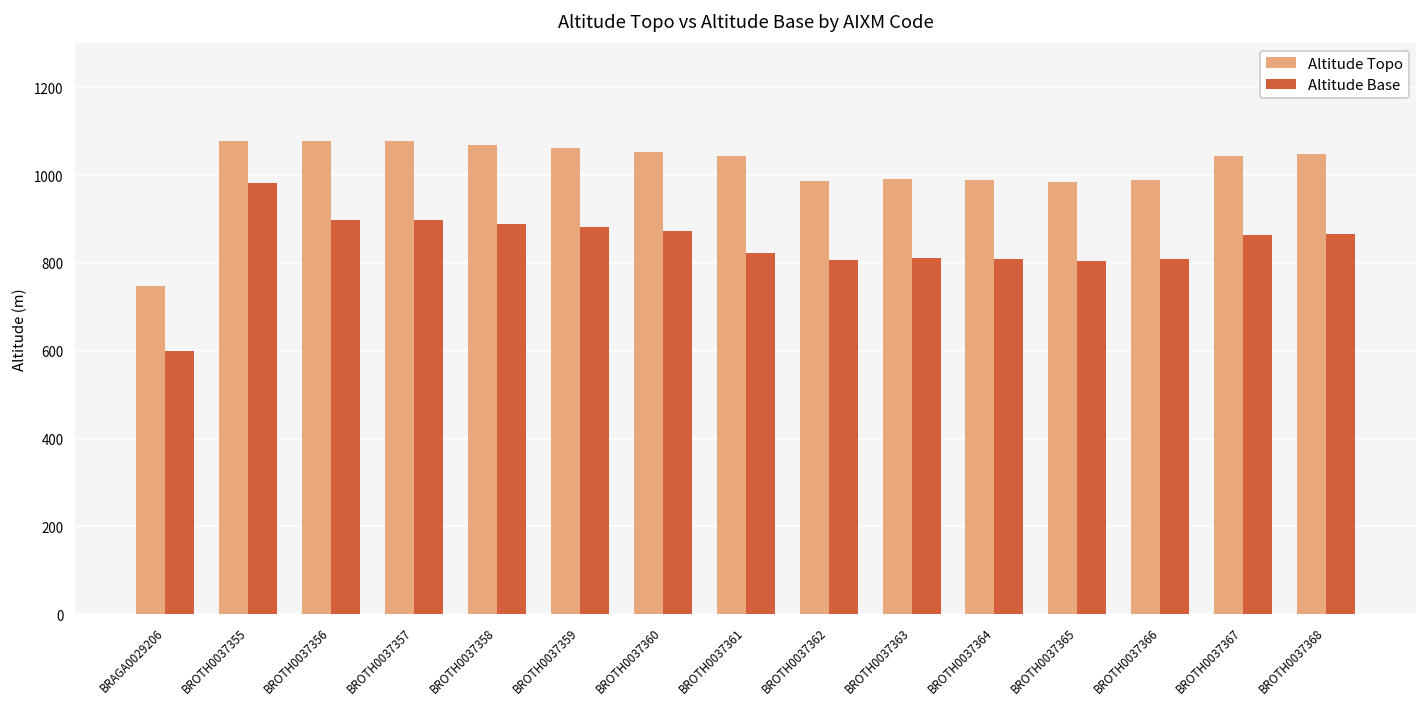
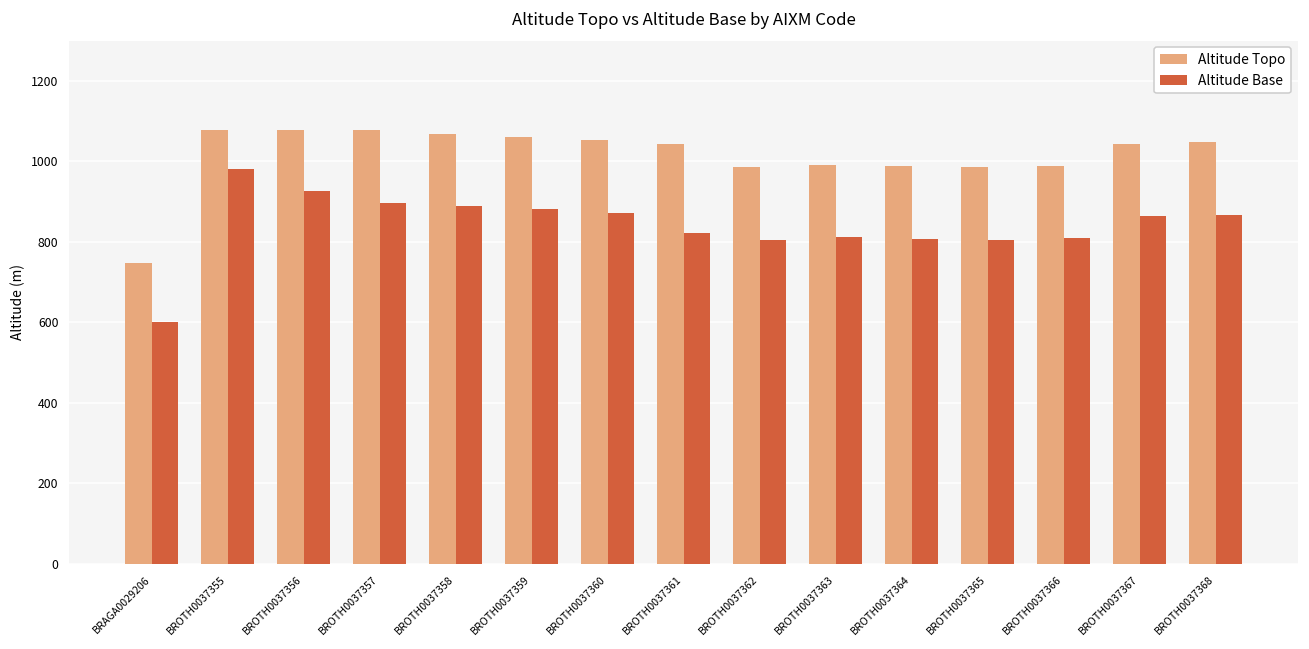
Altitude Base, BROTH0037356: 900 -> 930
